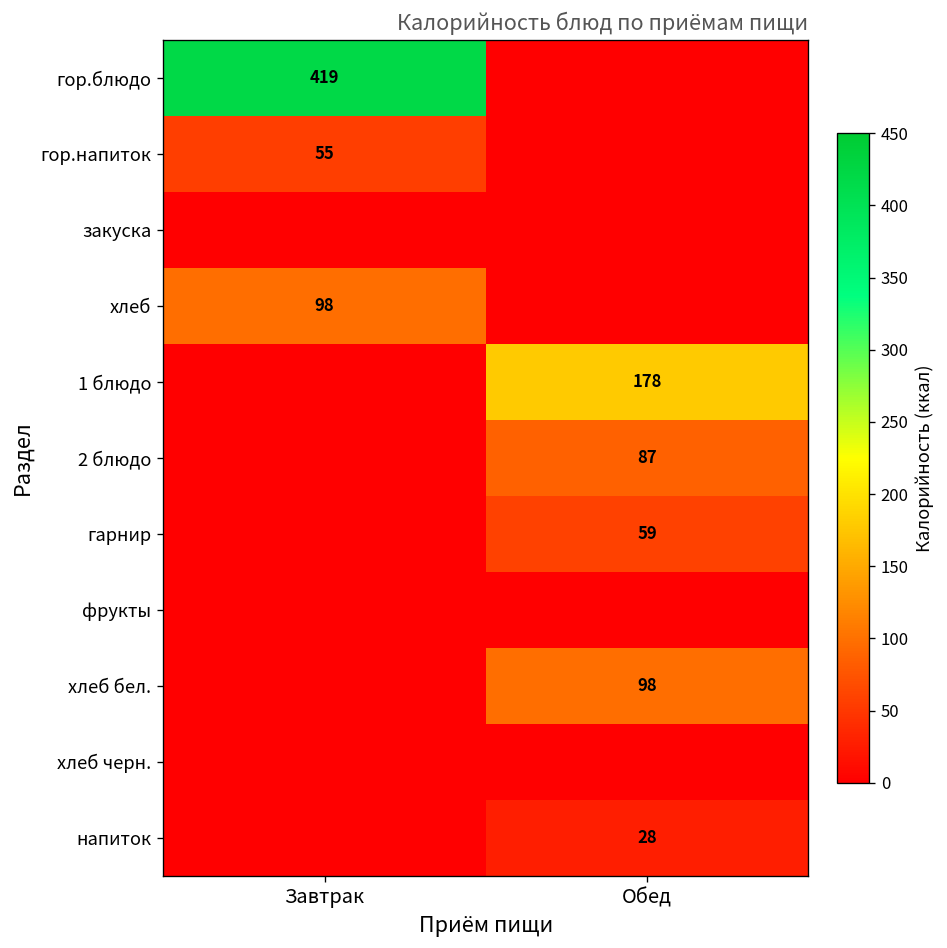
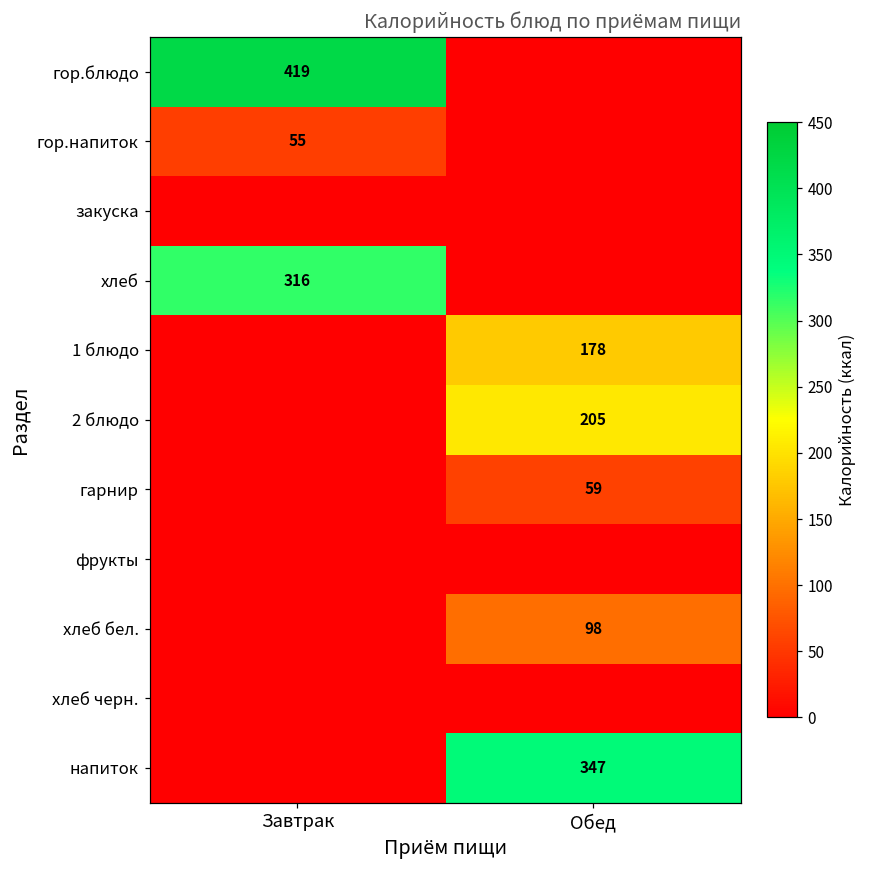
хлеб, Завтрак: 98 -> 316
2 блюдо, Обед: 87 -> 205
напиток, Обед: 28 -> 347
